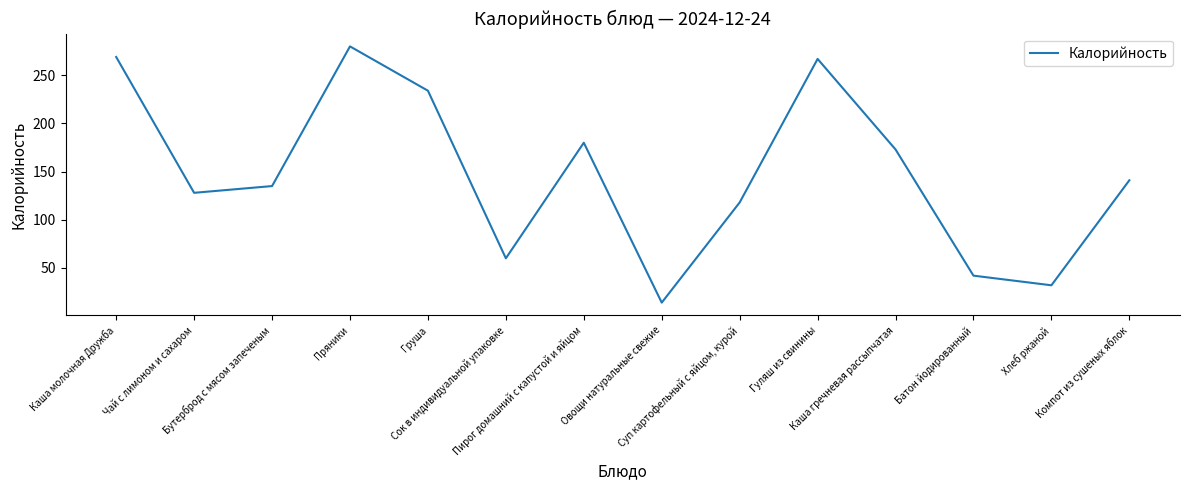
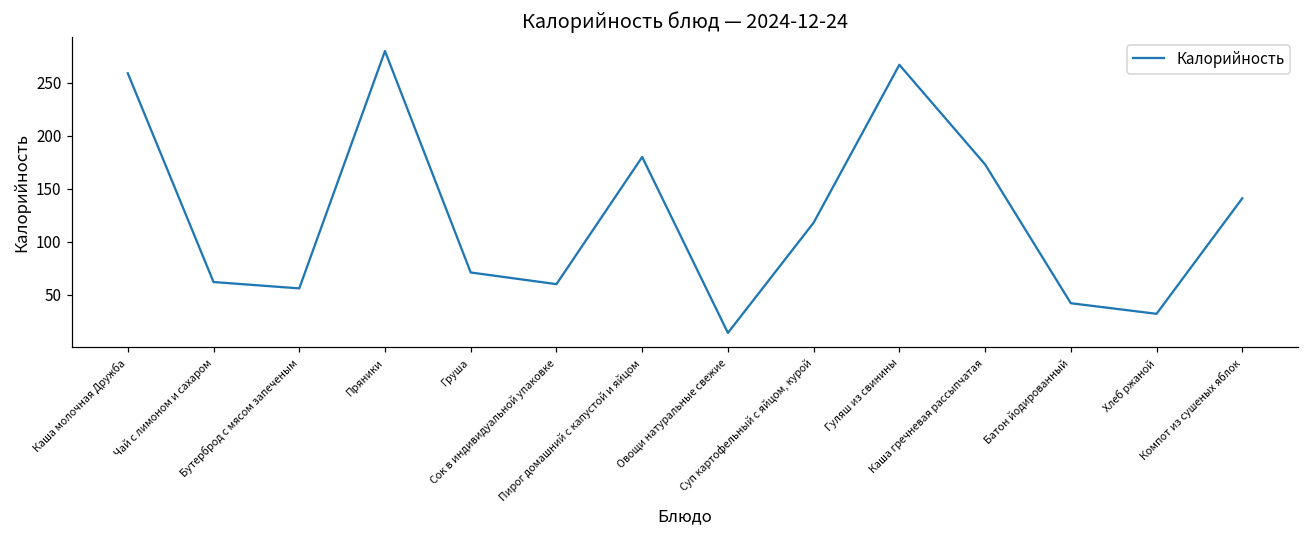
Каша молочная Дружба: 270 -> 260
Чай с лимоном и сахаром: 130 -> 60
Бутерброд с мясом запеченым: 140 -> 60
Груша: 230 -> 70
